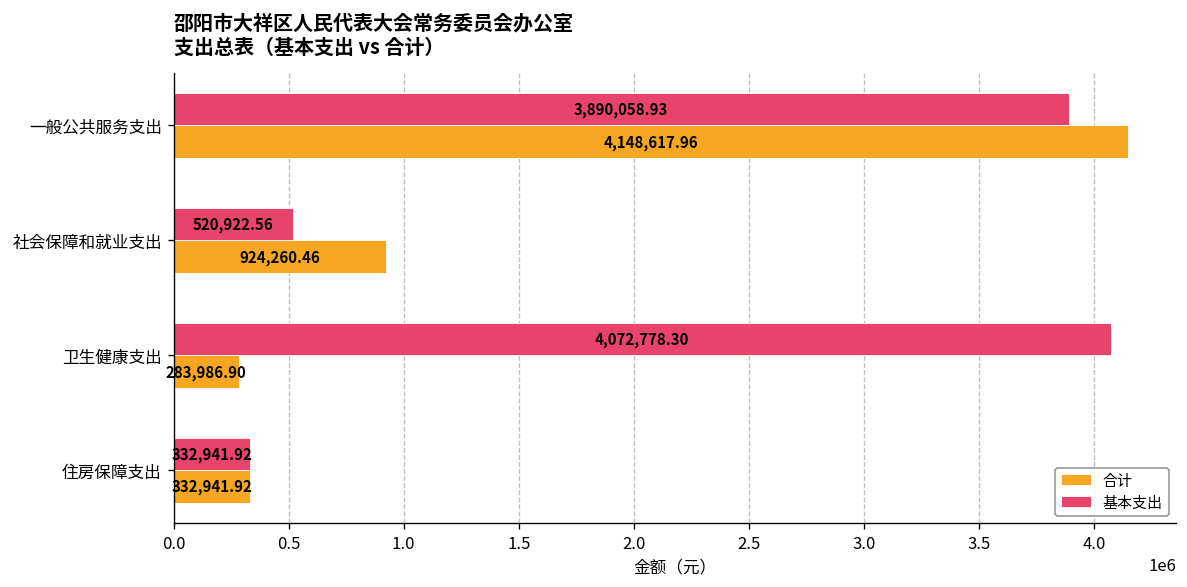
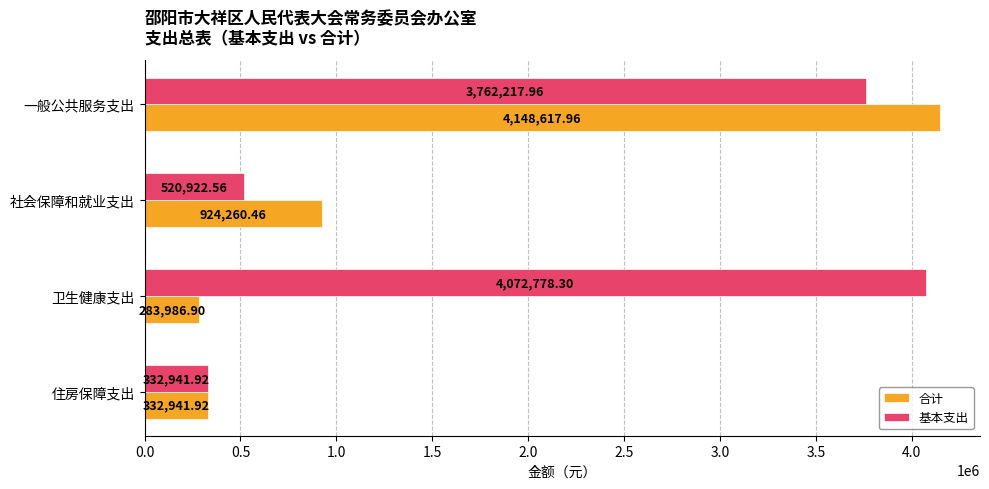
基本支出, 一般公共服务支出: 3,890,058.93 -> 3,762,217.96
